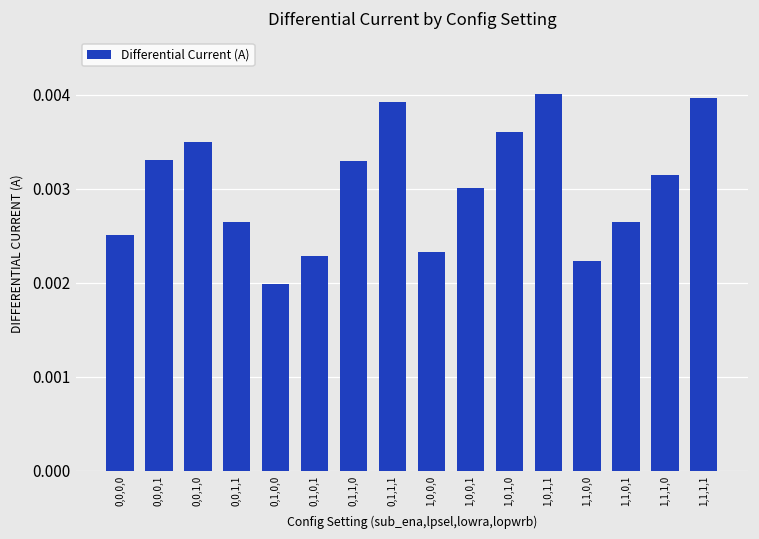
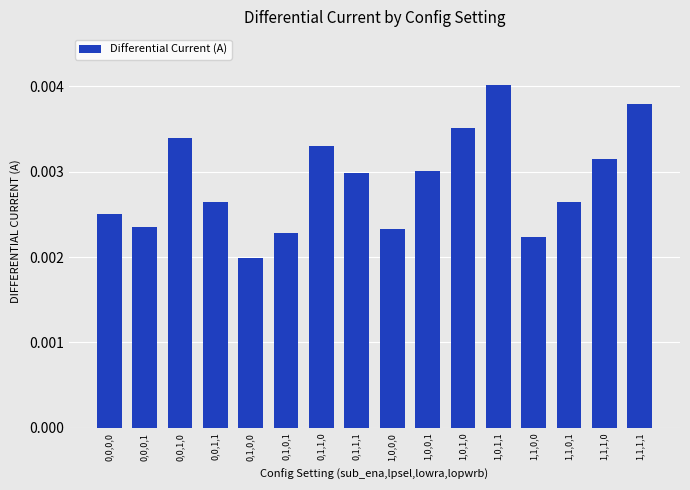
0,0,0,1: 0.0033 -> 0.0024
0,0,1,0: 0.0035 -> 0.0034
0,1,1,1: 0.0039 -> 0.0030
1,0,1,0: 0.0036 -> 0.0035
1,1,1,1: 0.0040 -> 0.0038
